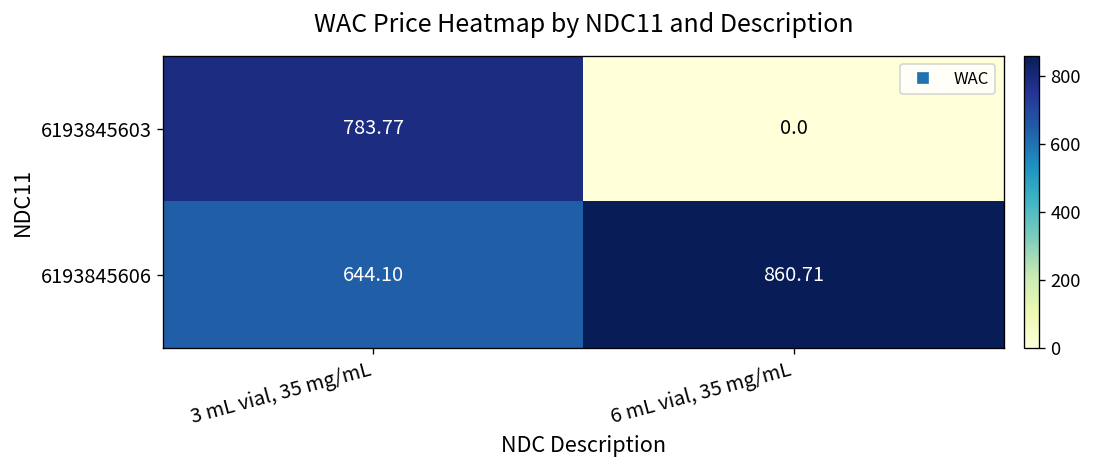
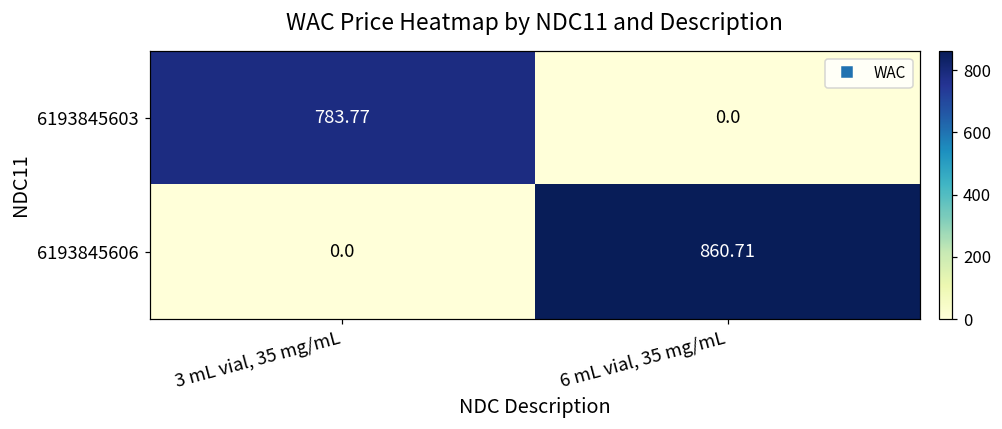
6193845606, 3 mL vial, 35 mg/mL: 644.10 -> 0.0
